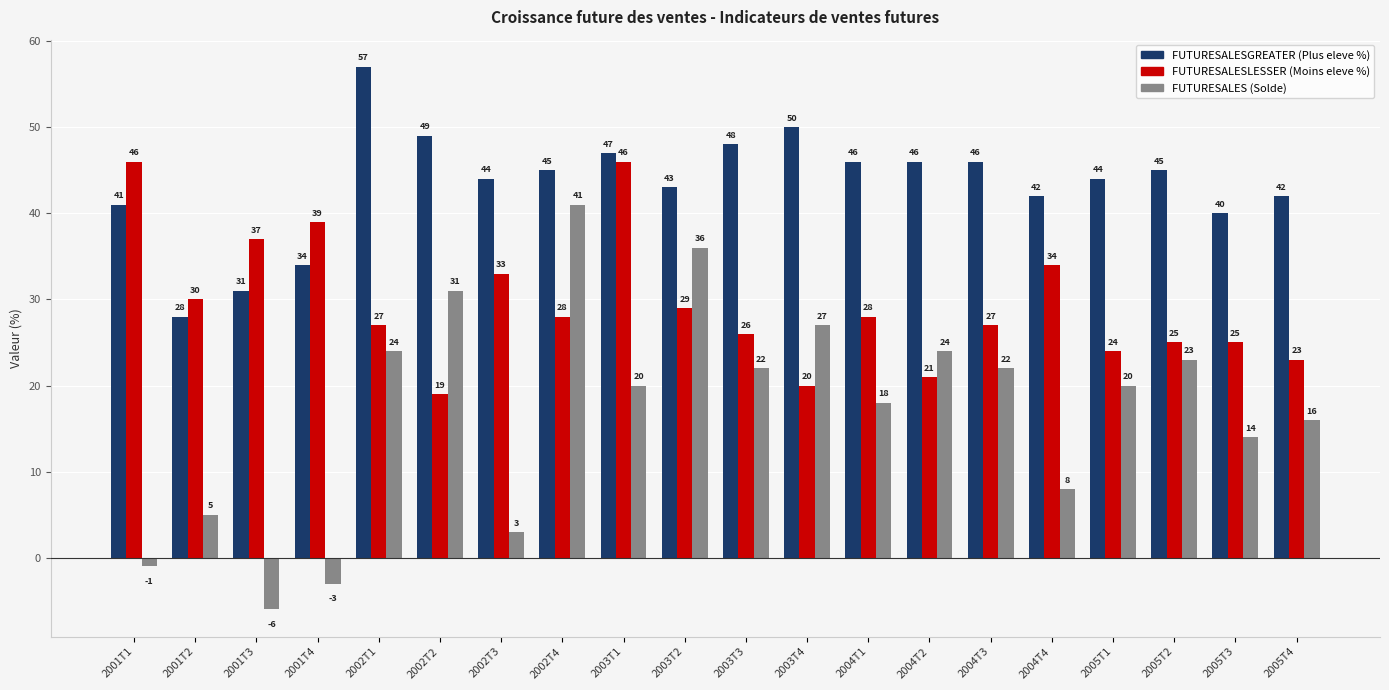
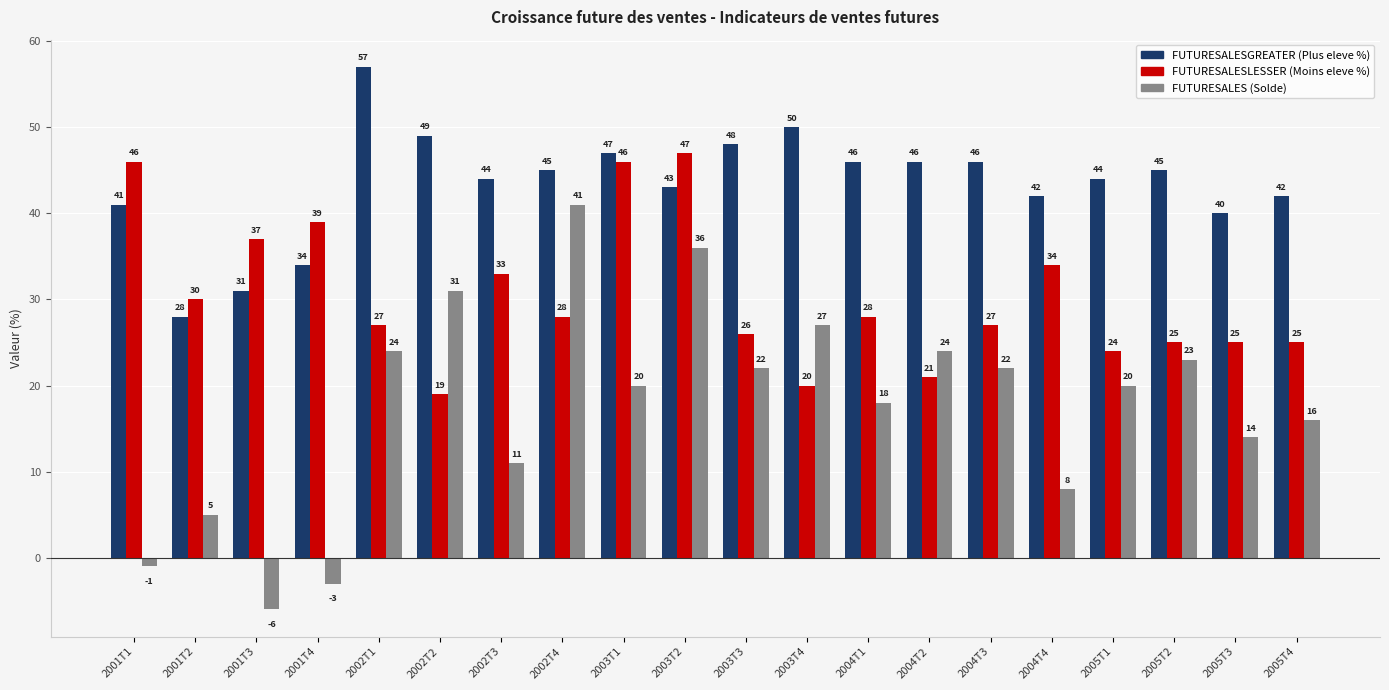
FUTURESALES (Solde), 2002T3: 3 -> 11
FUTURESALESLESSER (Moins eleve %), 2003T2: 29 -> 47
FUTURESALESLESSER (Moins eleve %), 2005T4: 23 -> 25
